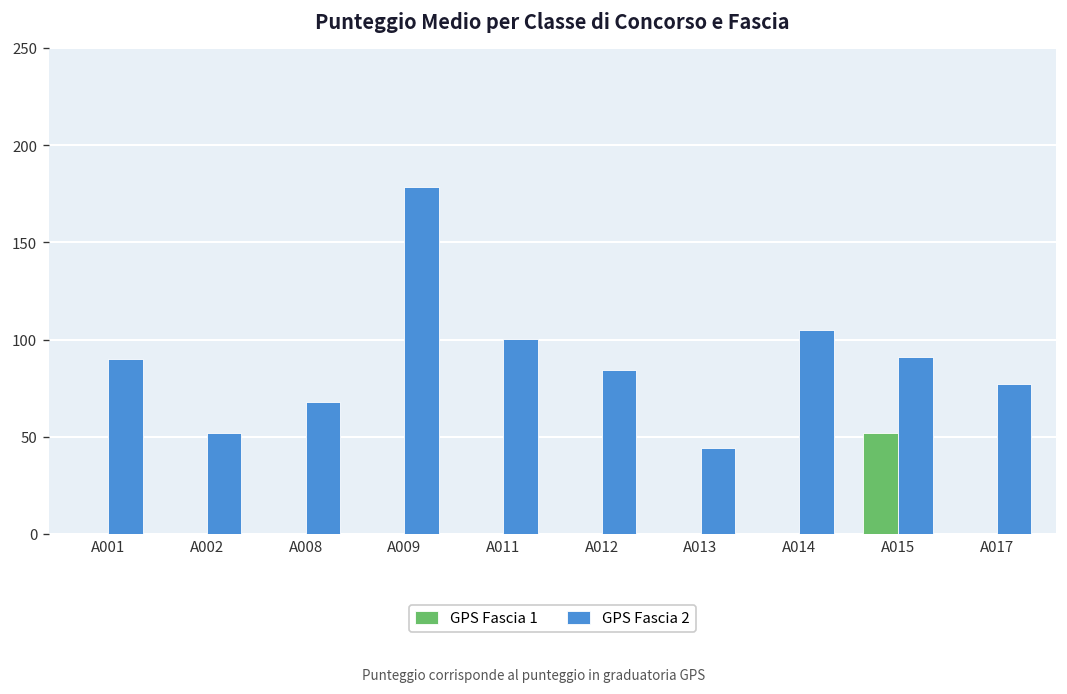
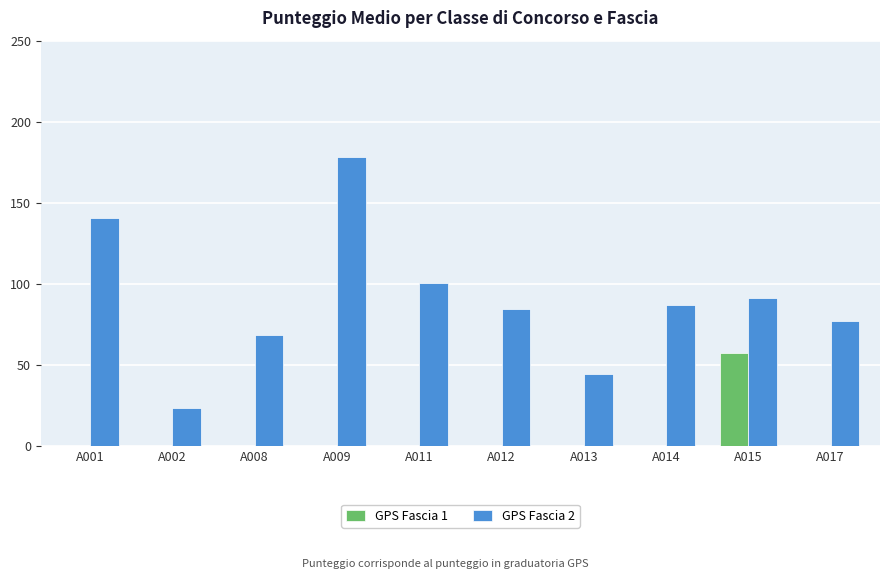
GPS Fascia 2, A001: 90 -> 140
GPS Fascia 2, A002: 52 -> 23
GPS Fascia 2, A014: 105 -> 87
GPS Fascia 1, A015: 52 -> 57
